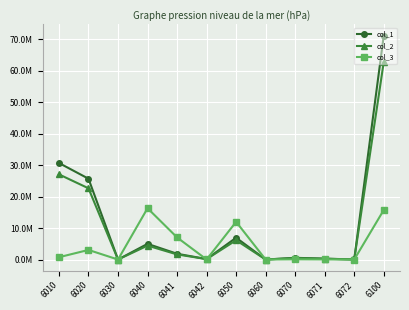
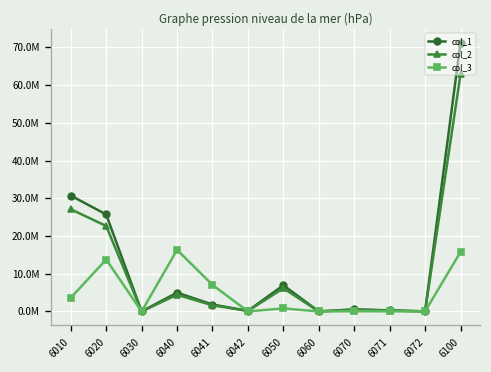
col_3, 6010: 1000000 -> 4000000
col_3, 6020: 3000000 -> 14000000
col_3, 6050: 12000000 -> 1000000
